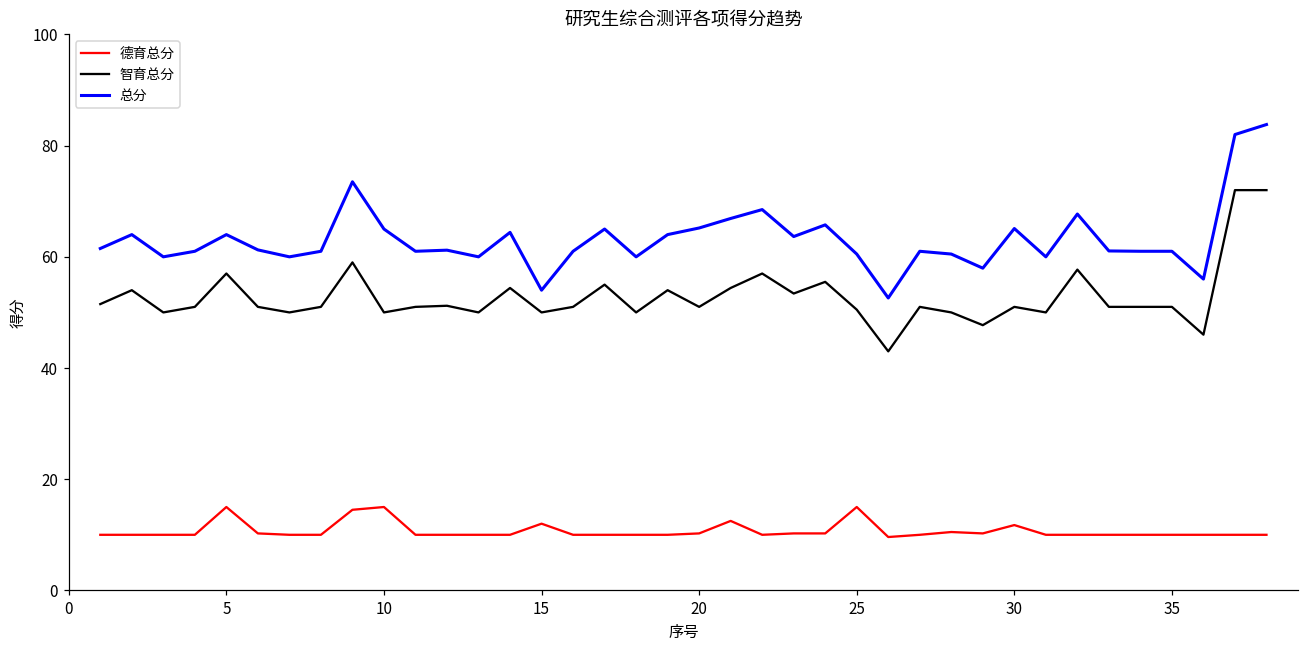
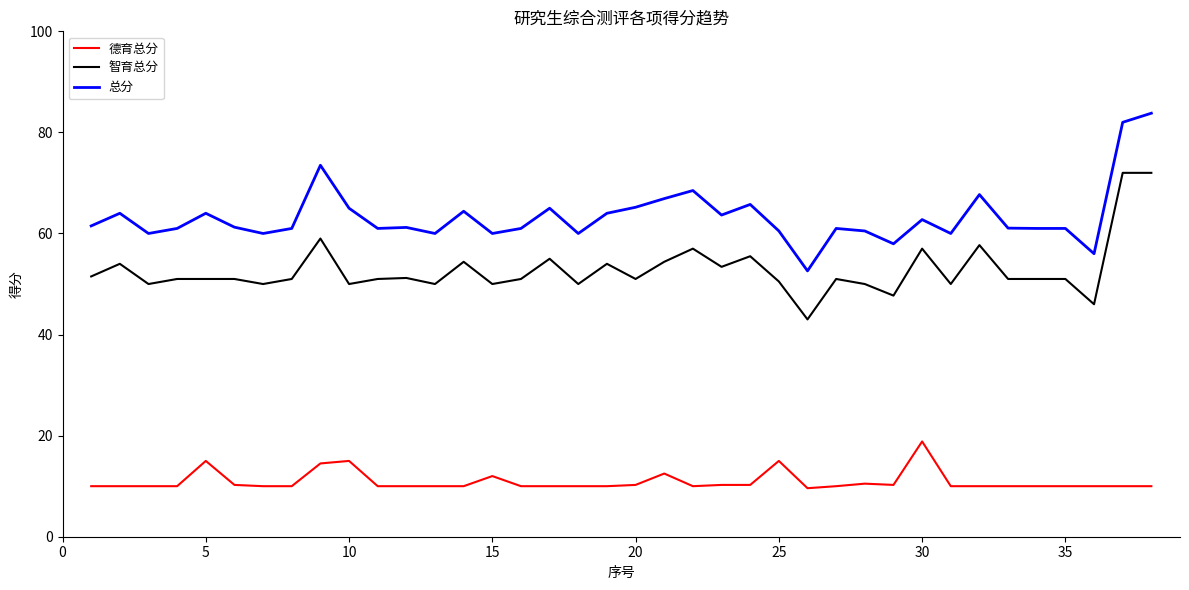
智育总分, 5: 57 -> 51
总分, 15: 54 -> 60
德育总分, 30: 12 -> 19
智育总分, 30: 51 -> 57
总分, 30: 65 -> 63
